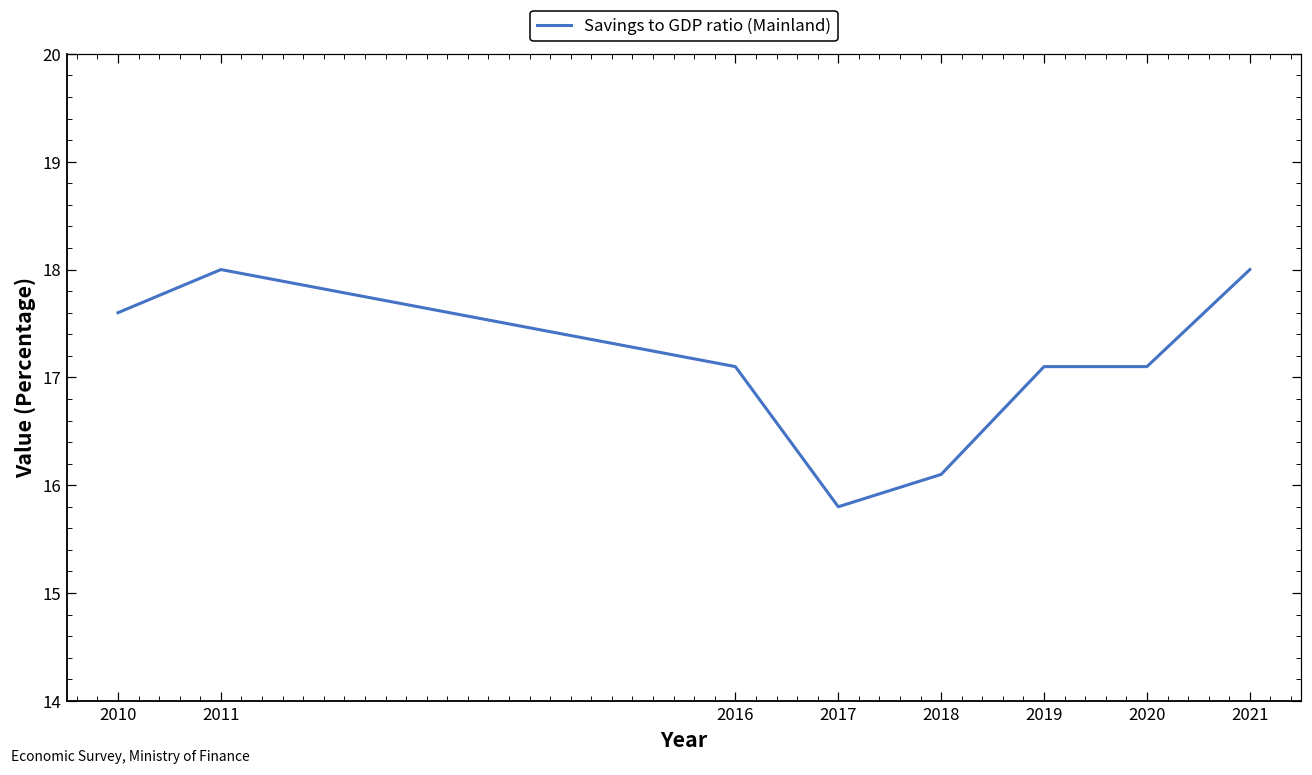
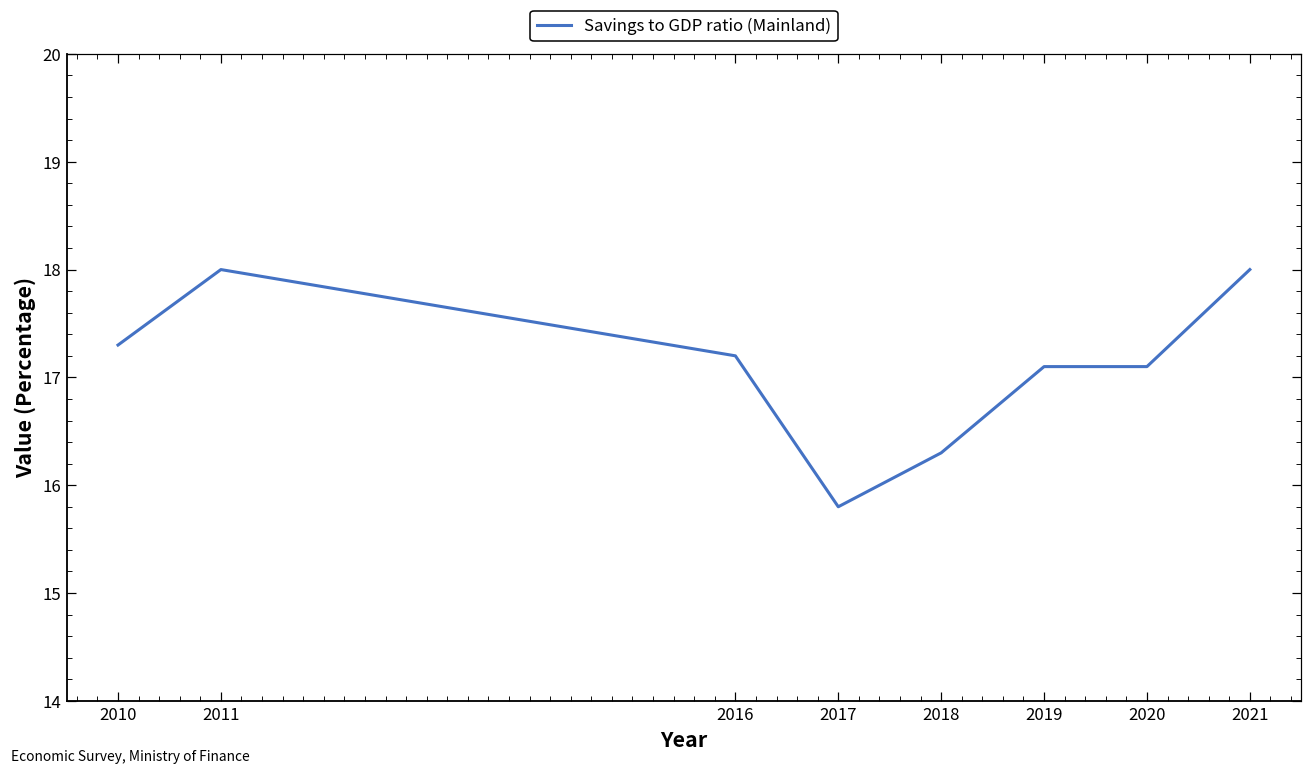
2010: 17.6 -> 17.3
2016: 17.1 -> 17.2
2018: 16.1 -> 16.3
